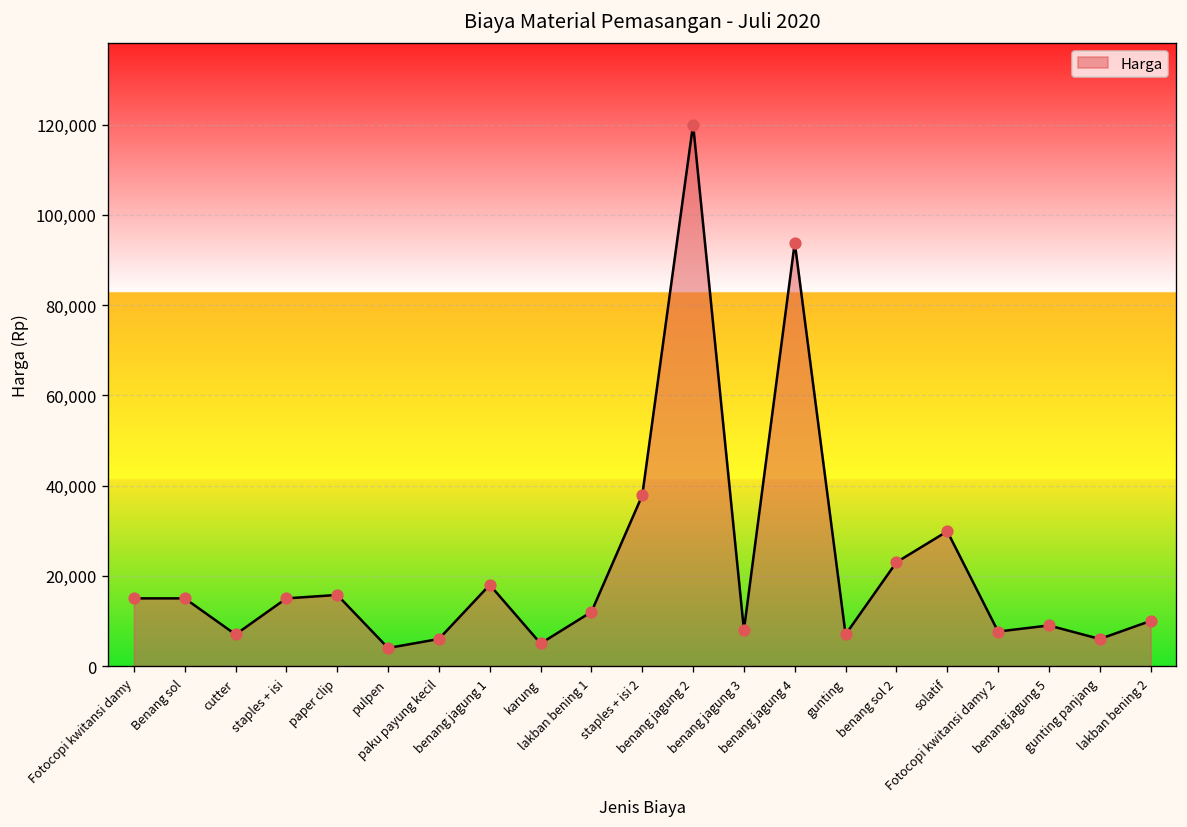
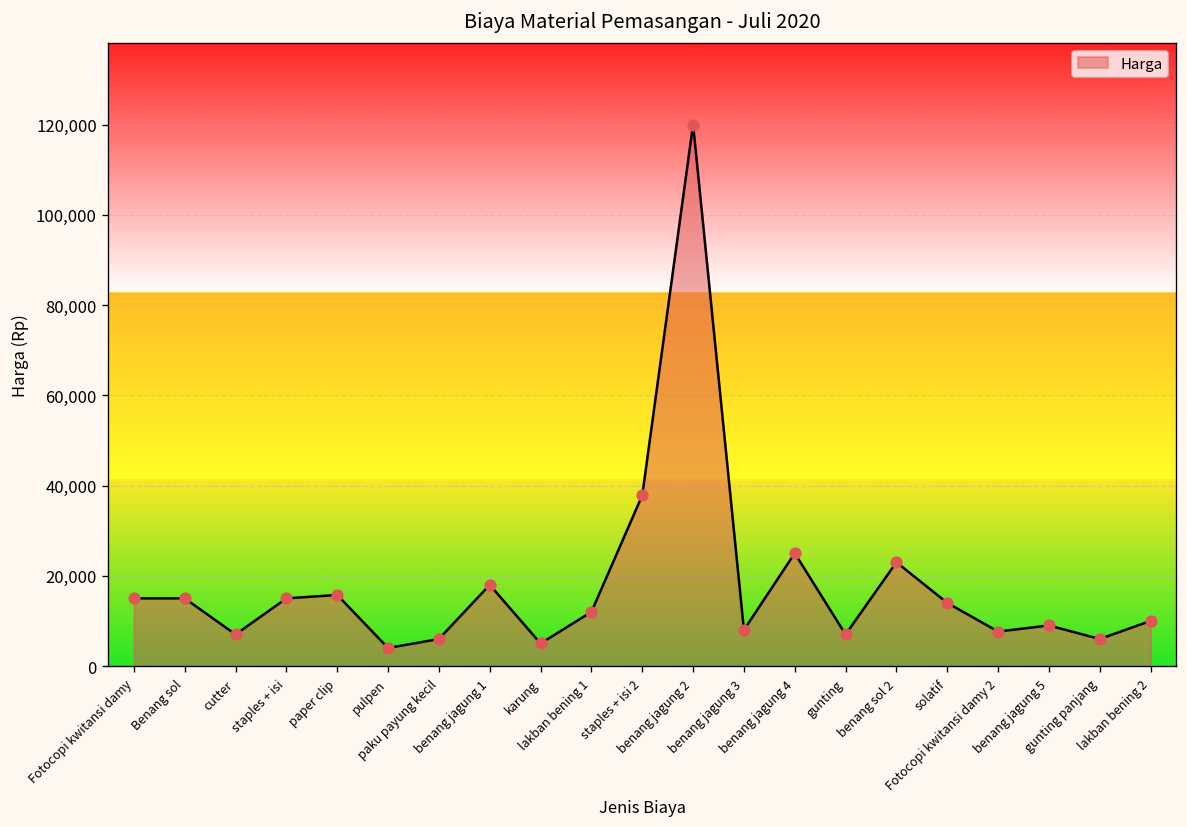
benang jagung 4: 94,000 -> 25,000
solatif: 30,000 -> 14,000
